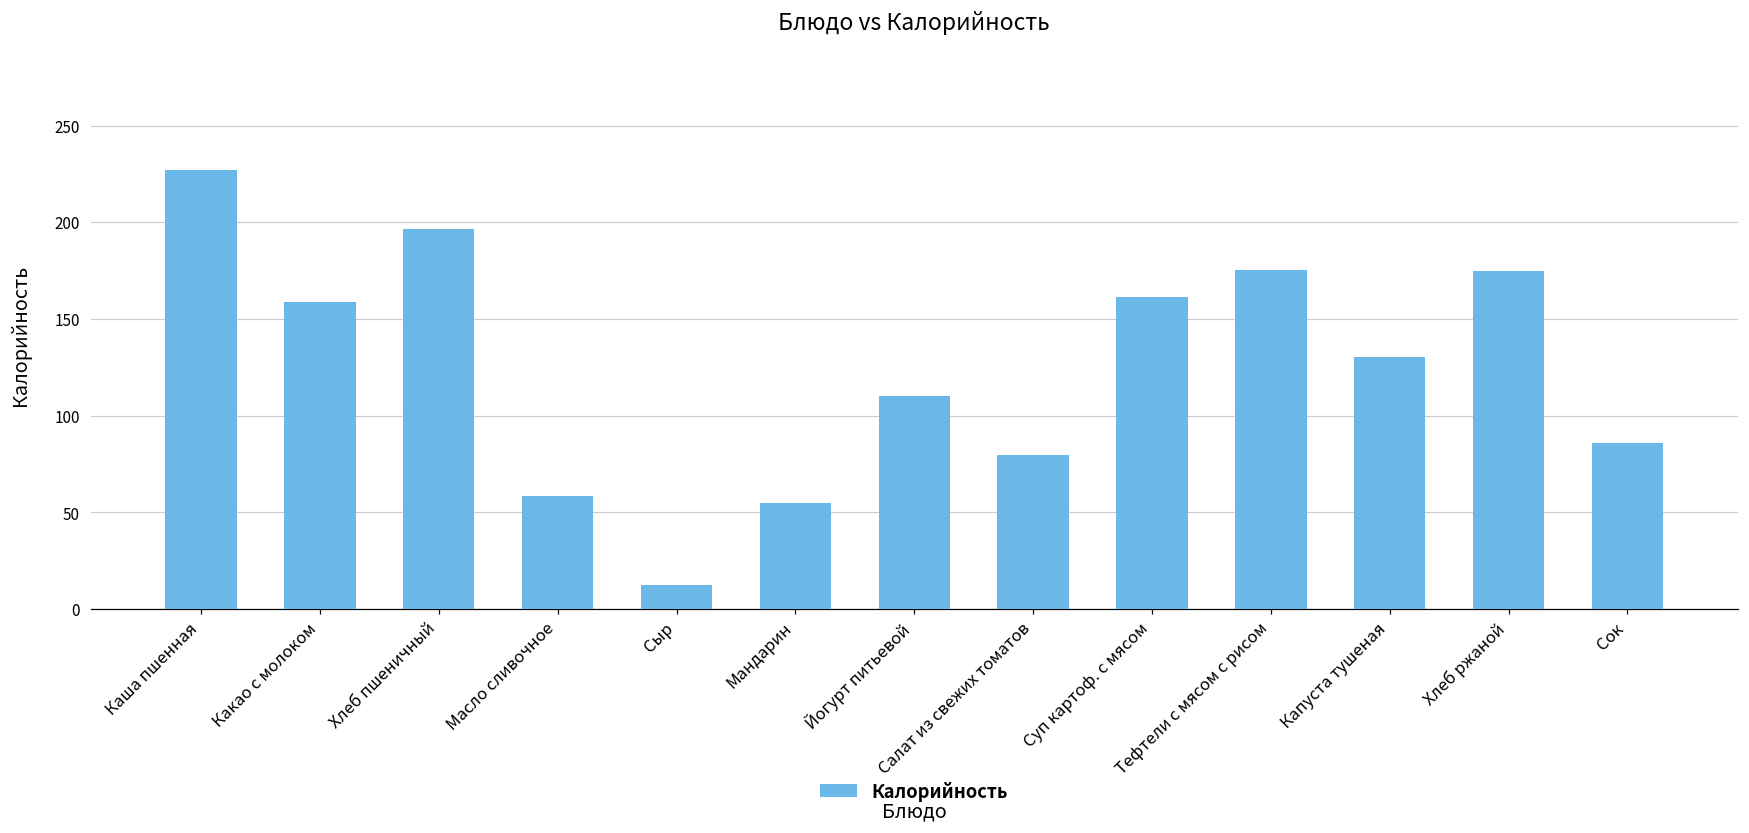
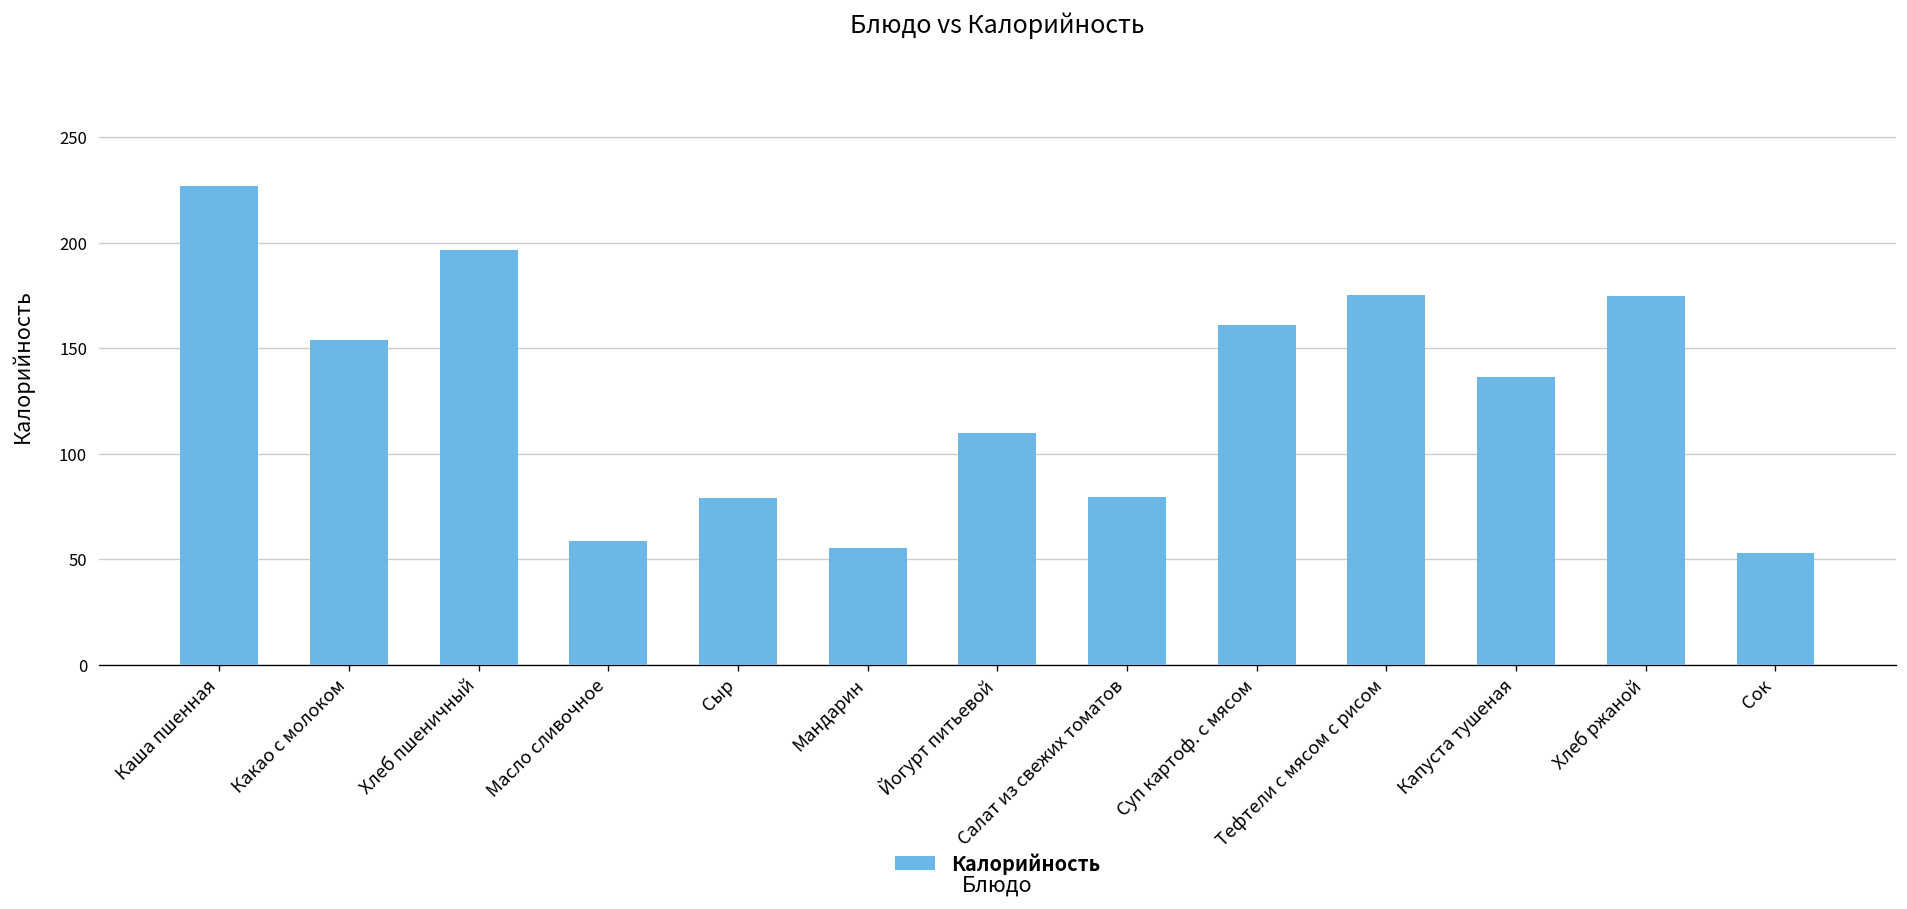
Какао с молоком: 159 -> 154
Сыр: 12 -> 79
Капуста тушеная: 130 -> 137
Сок: 86 -> 53
